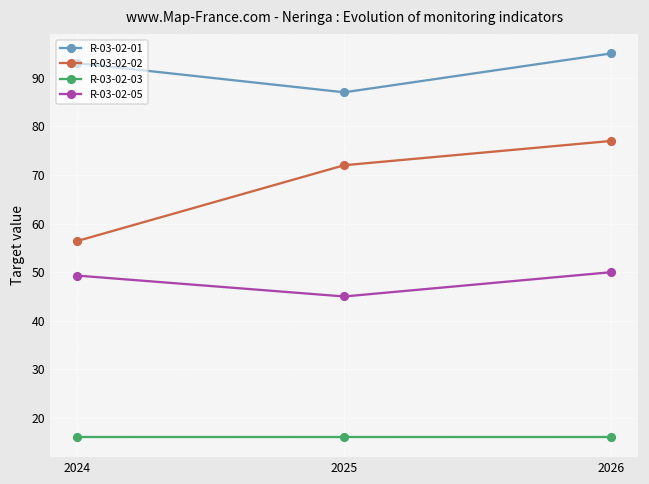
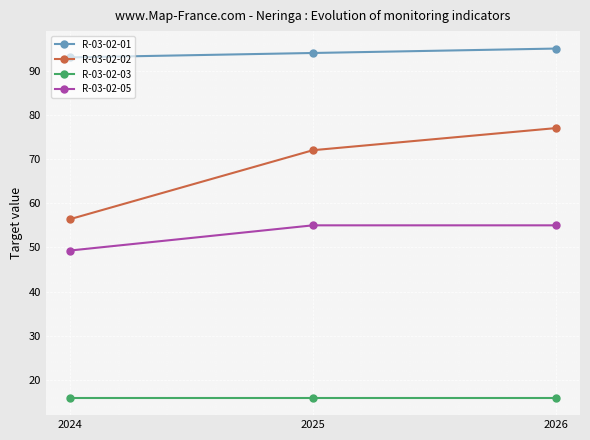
R-03-02-01, 2025: 87 -> 94
R-03-02-05, 2025: 45 -> 55
R-03-02-05, 2026: 50 -> 55
